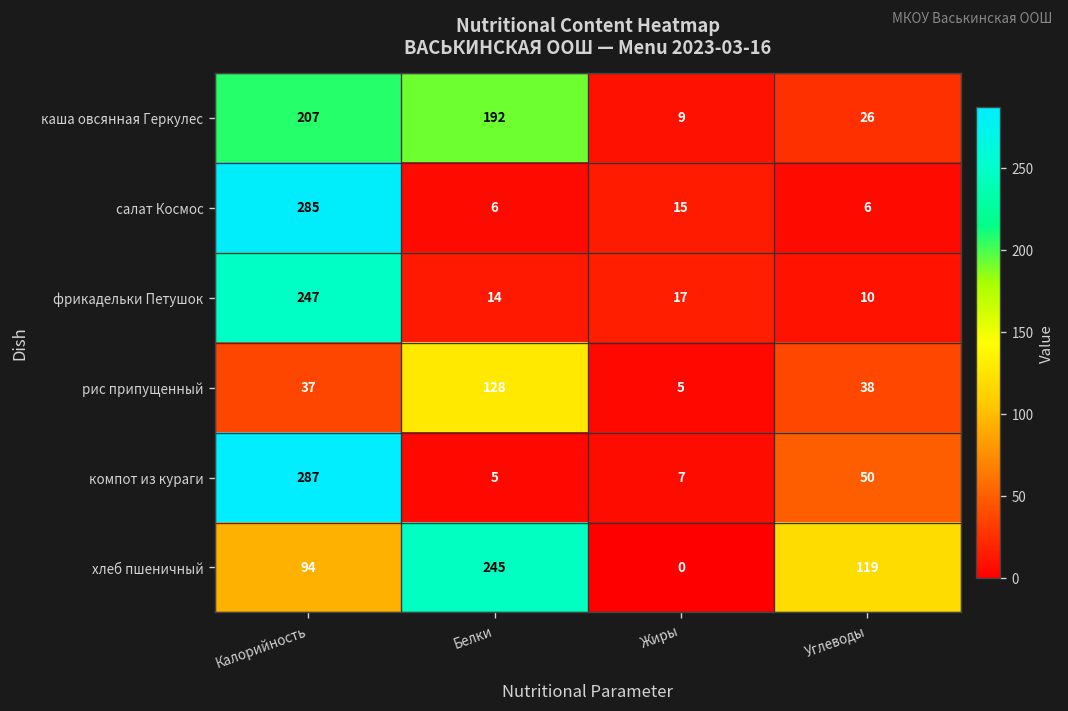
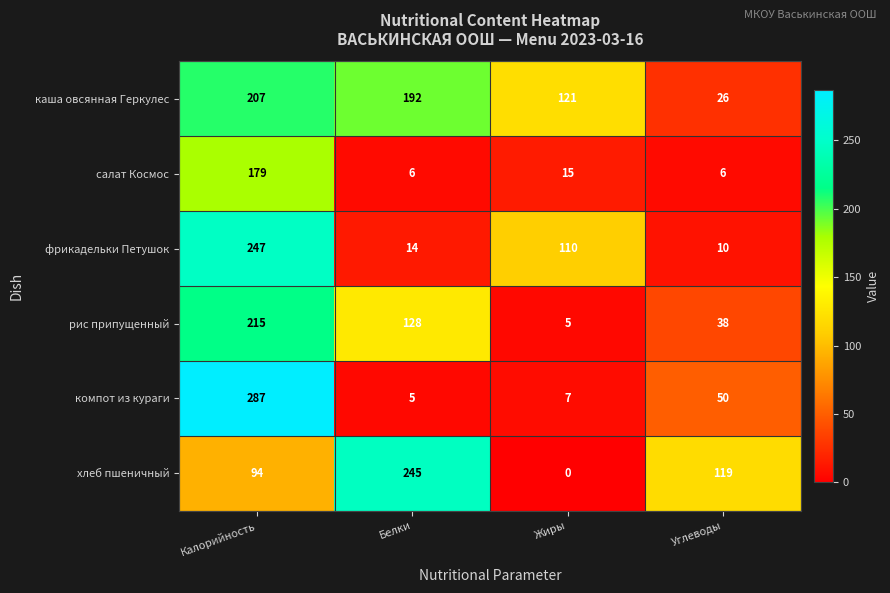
каша овсянная Геркулес, Жиры: 9 -> 121
салат Космос, Калорийность: 285 -> 179
фрикадельки Петушок, Жиры: 17 -> 110
рис припущенный, Калорийность: 37 -> 215
